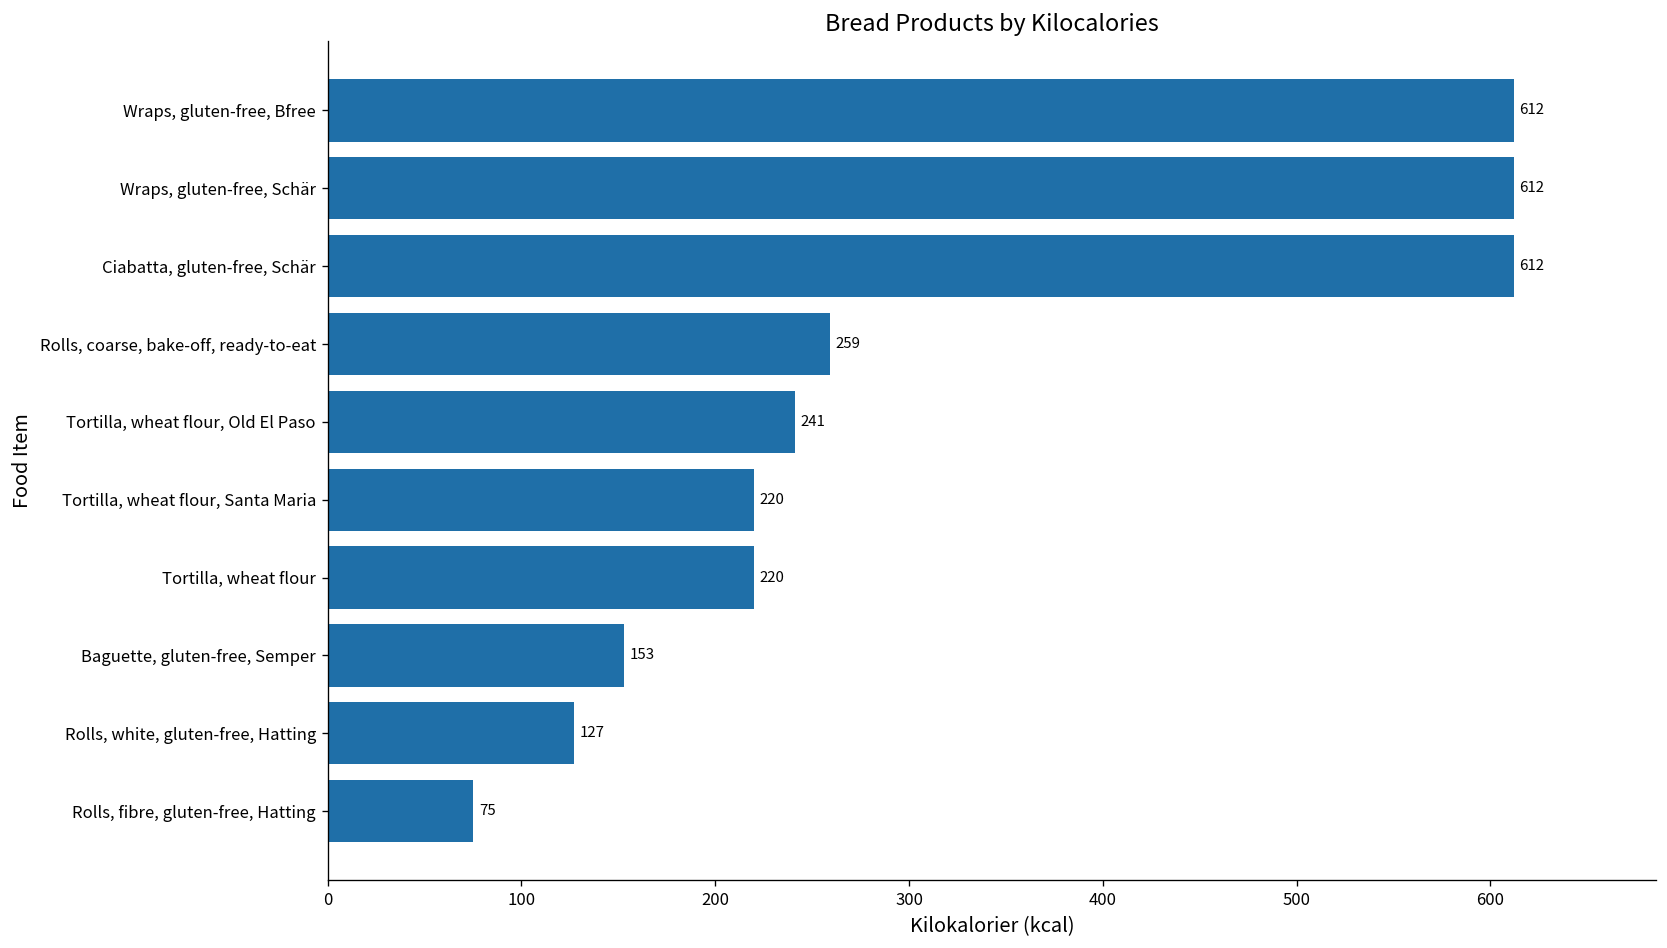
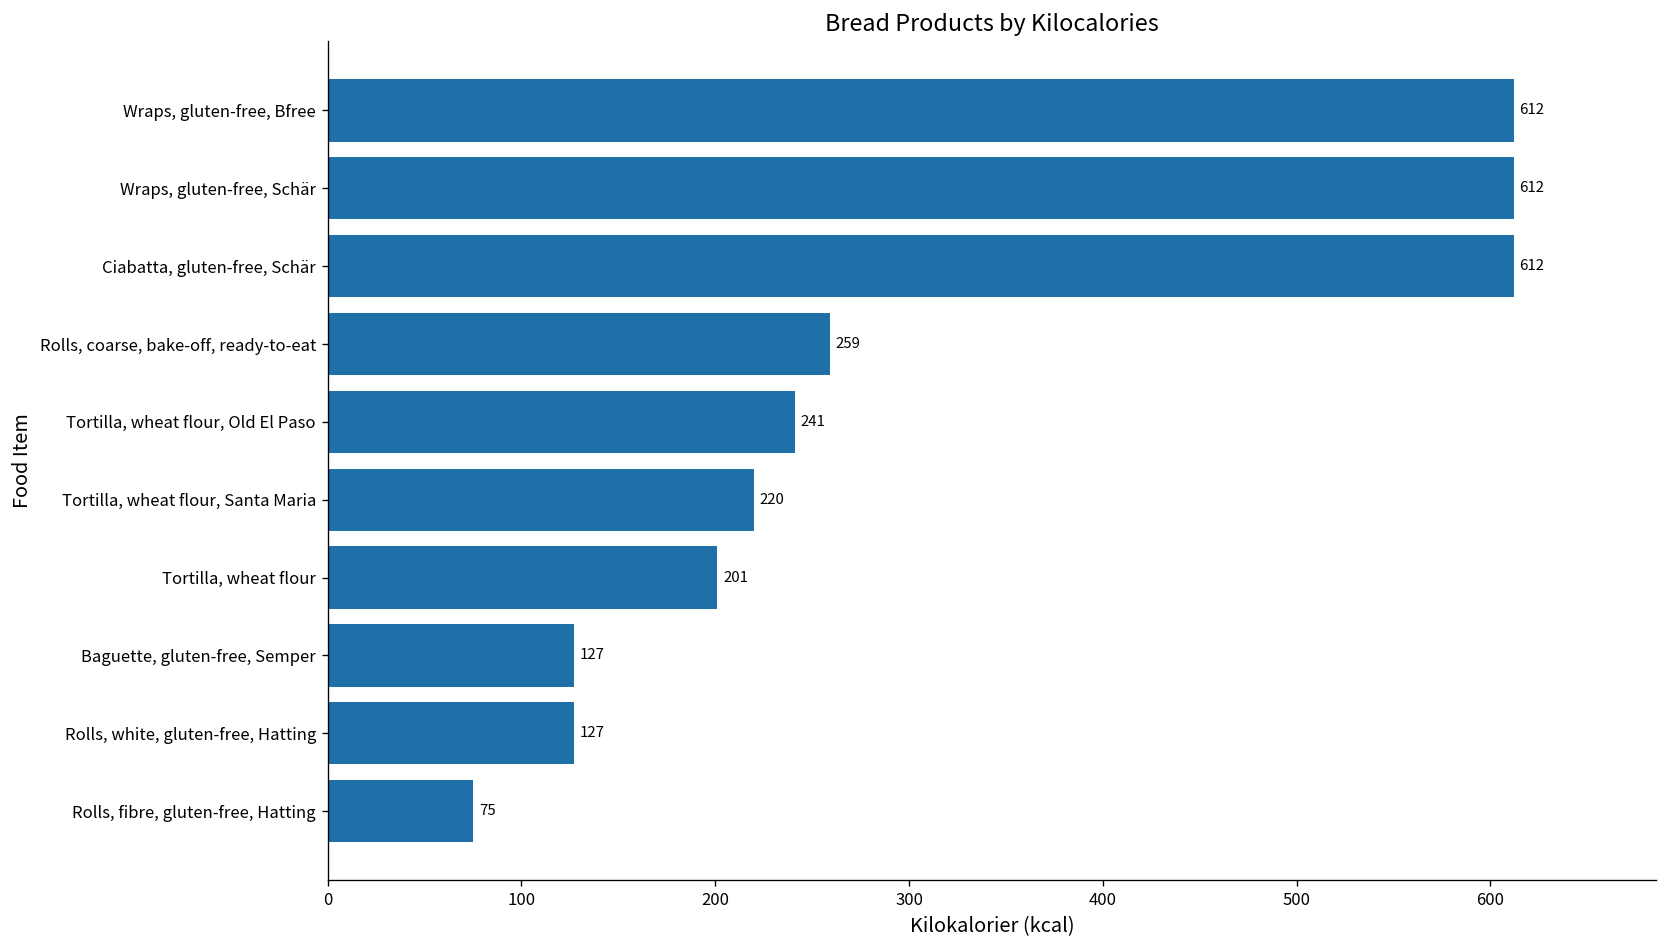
Tortilla, wheat flour: 220 -> 201
Baguette, gluten-free, Semper: 153 -> 127
